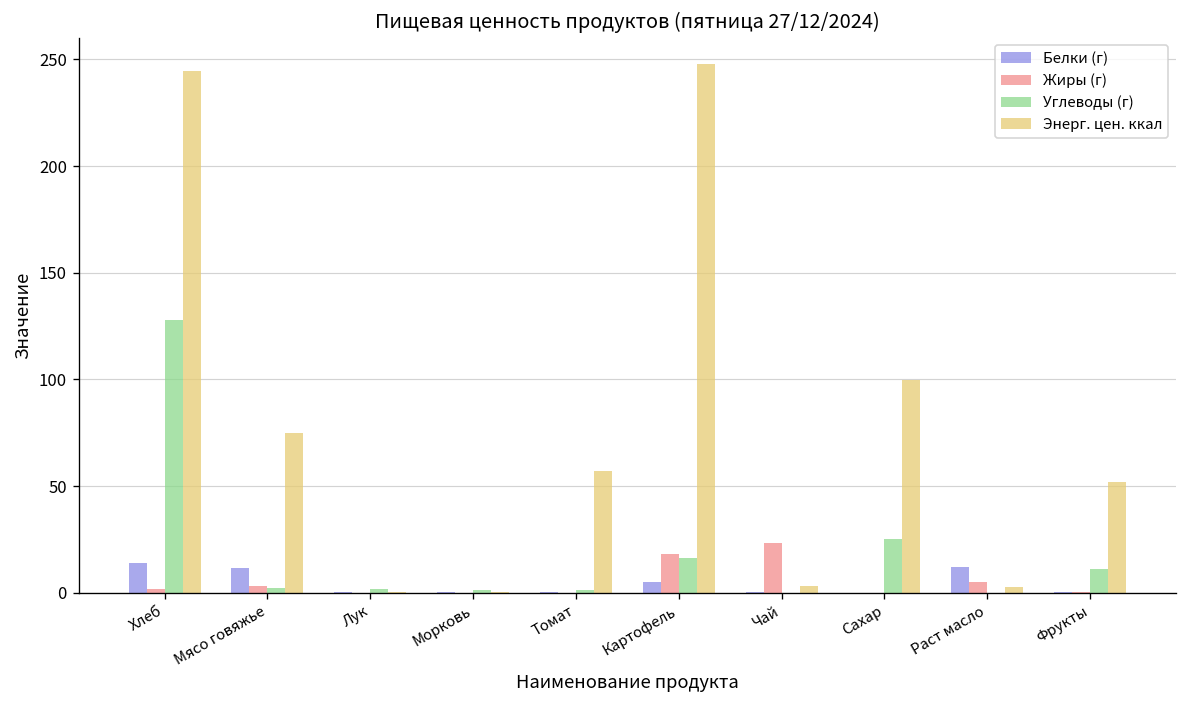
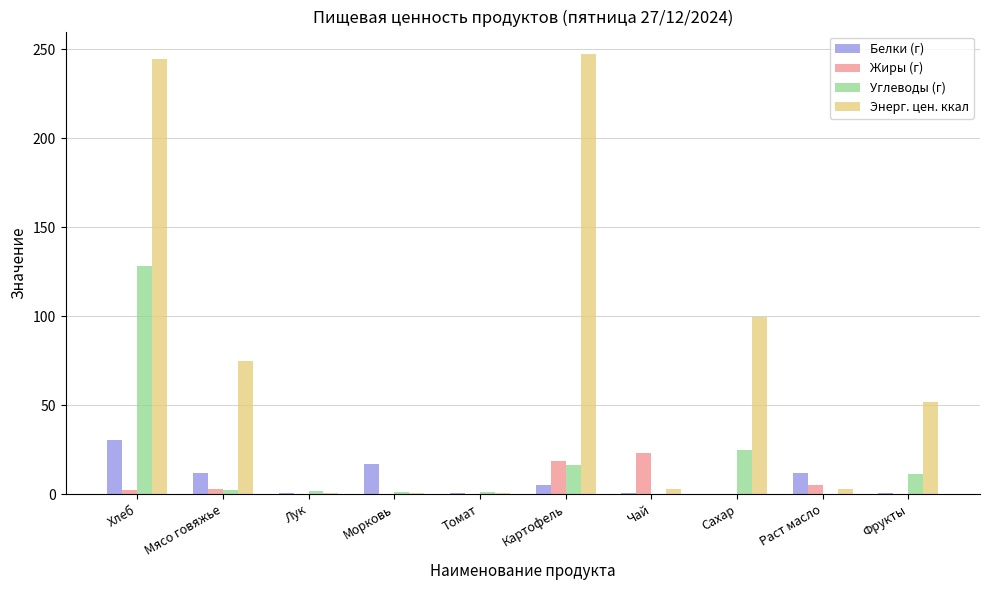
Белки (г), Хлеб: 14 -> 30
Белки (г), Морковь: 0 -> 17
Энерг. цен. ккал, Томат: 57 -> 0
